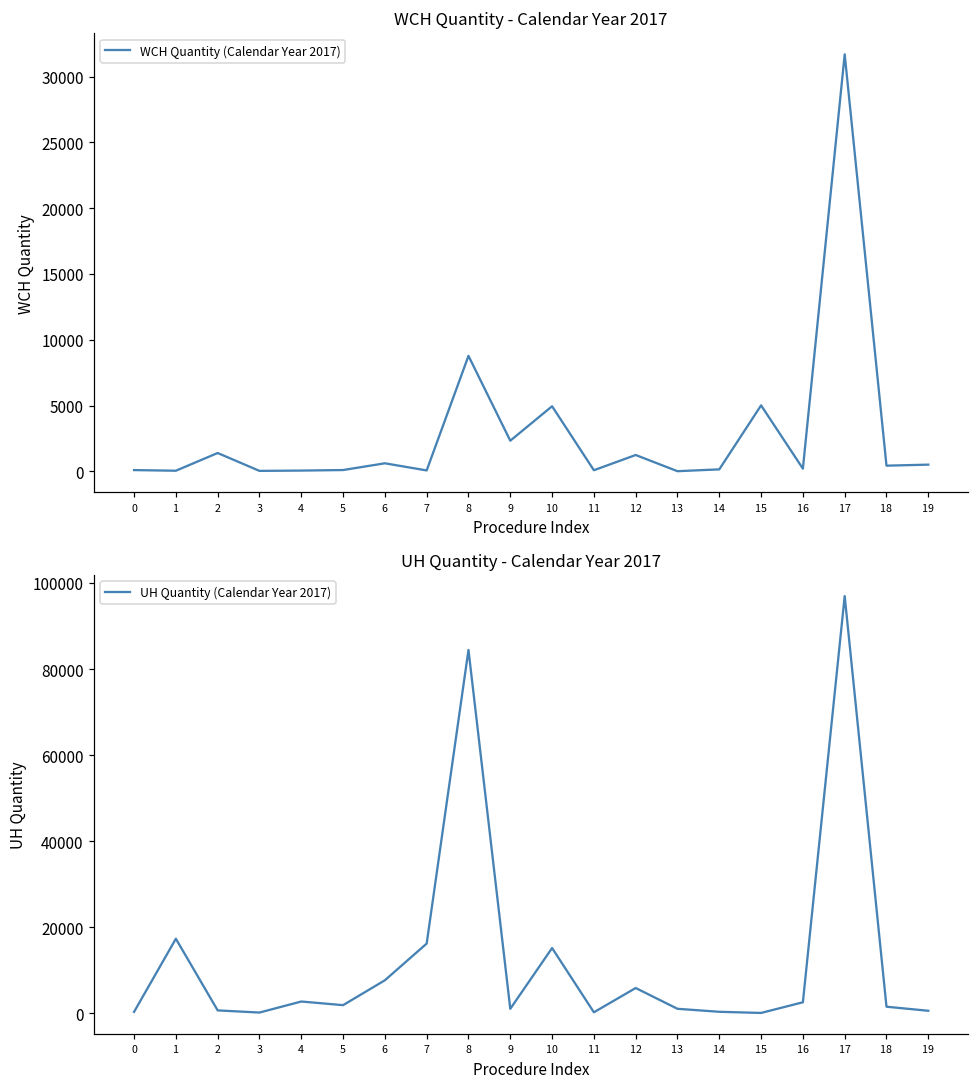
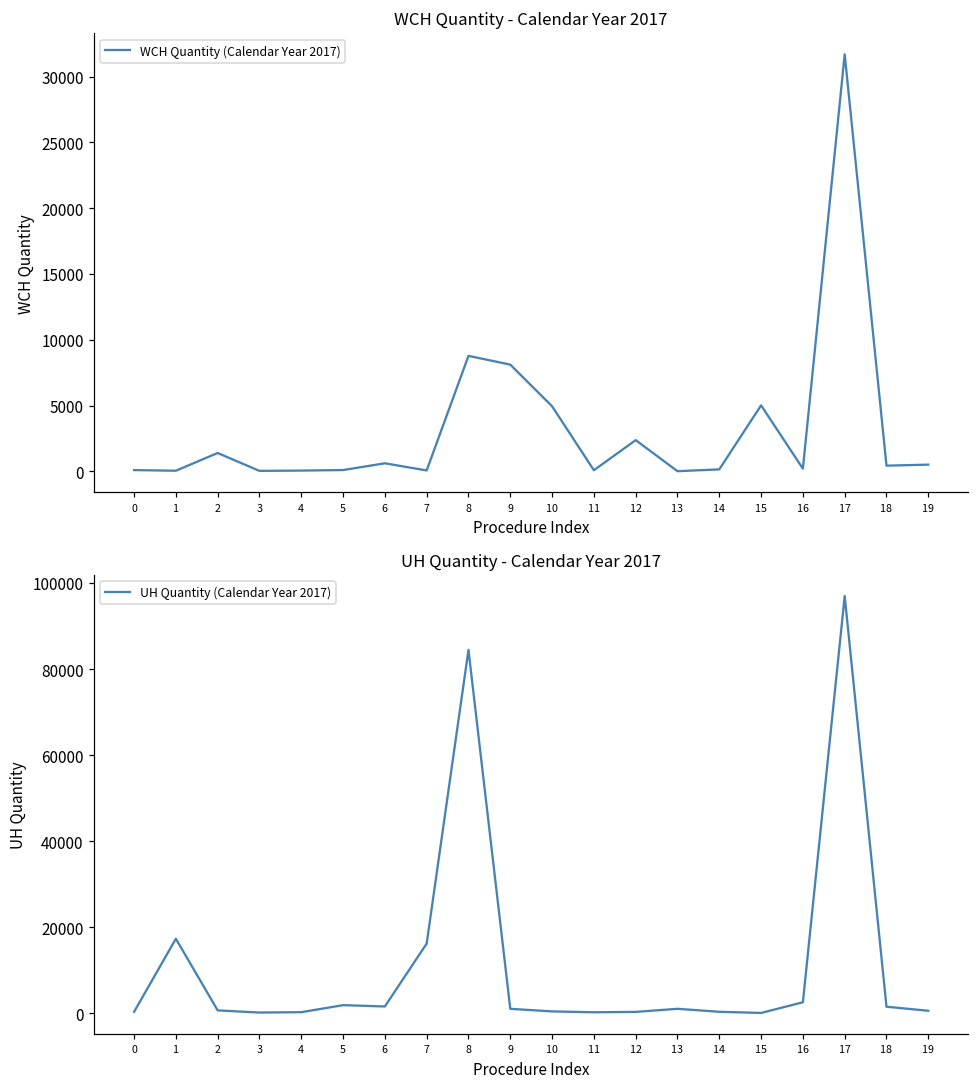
WCH Quantity - Calendar Year 2017, 9: 2300 -> 8100
WCH Quantity - Calendar Year 2017, 12: 1200 -> 2400
UH Quantity - Calendar Year 2017, 4: 3000 -> 0
UH Quantity - Calendar Year 2017, 6: 8000 -> 2000
UH Quantity - Calendar Year 2017, 10: 15000 -> 0
UH Quantity - Calendar Year 2017, 12: 6000 -> 0
